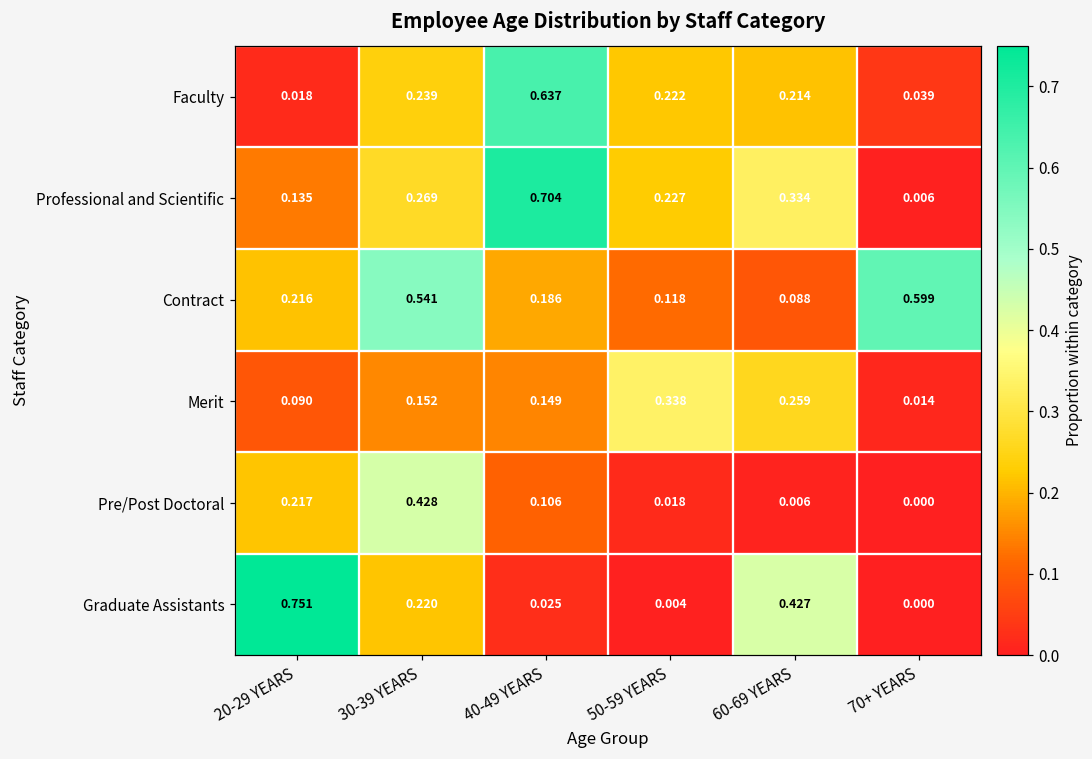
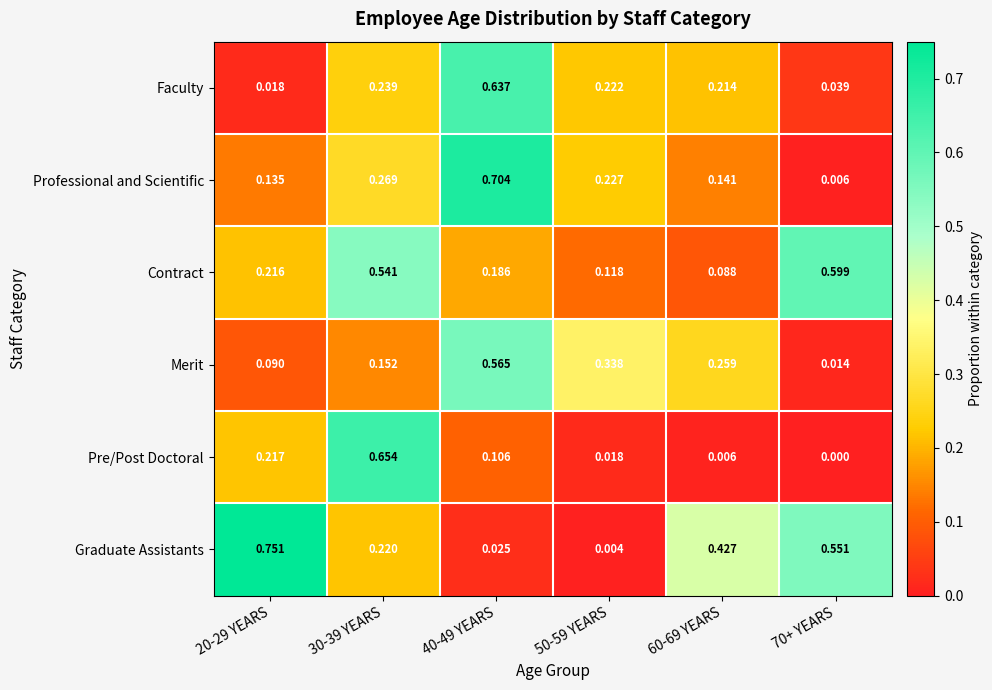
Professional and Scientific, 60-69 YEARS: 0.334 -> 0.141
Merit, 40-49 YEARS: 0.149 -> 0.565
Pre/Post Doctoral, 30-39 YEARS: 0.428 -> 0.654
Graduate Assistants, 70+ YEARS: 0.000 -> 0.551
